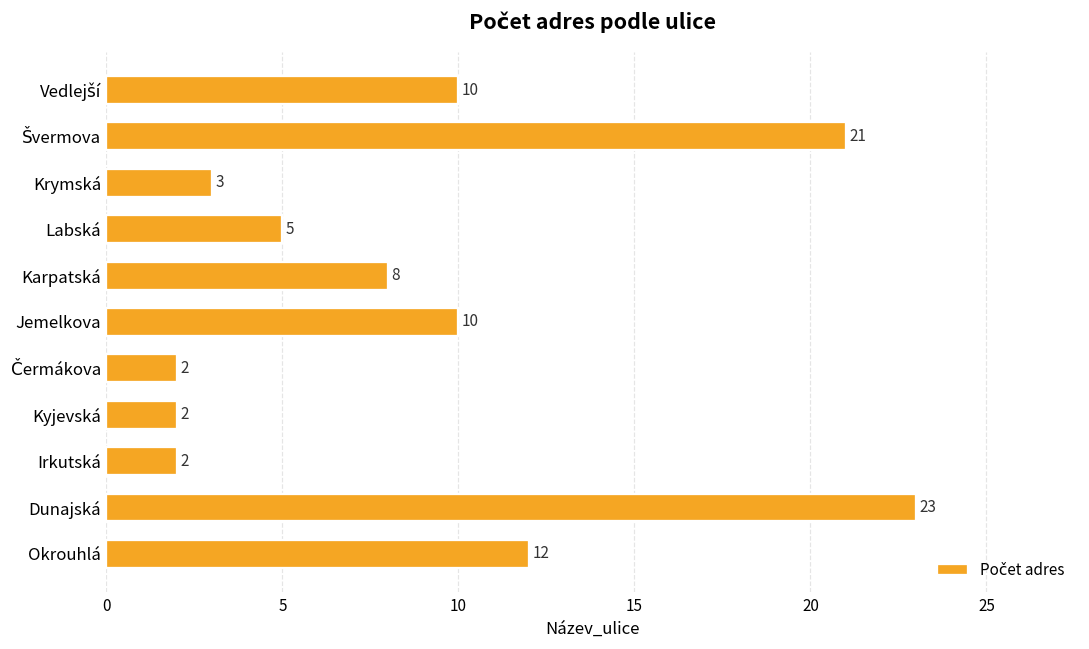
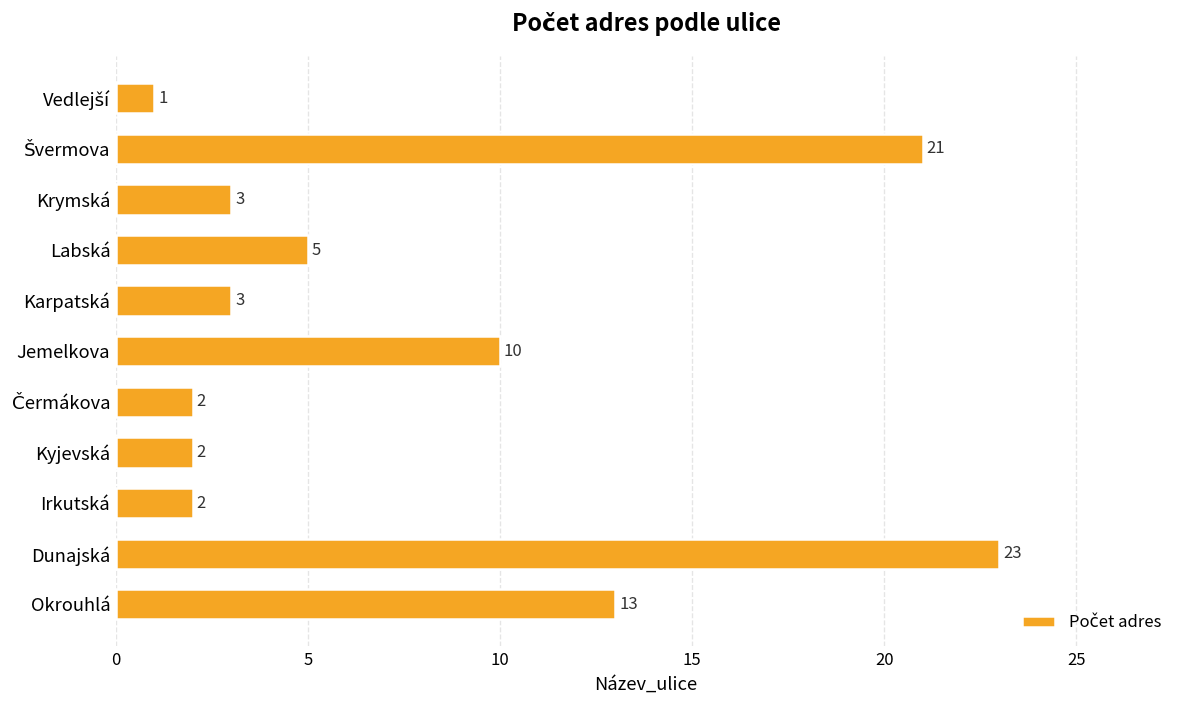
Vedlejší: 10 -> 1
Karpatská: 8 -> 3
Okrouhlá: 12 -> 13
